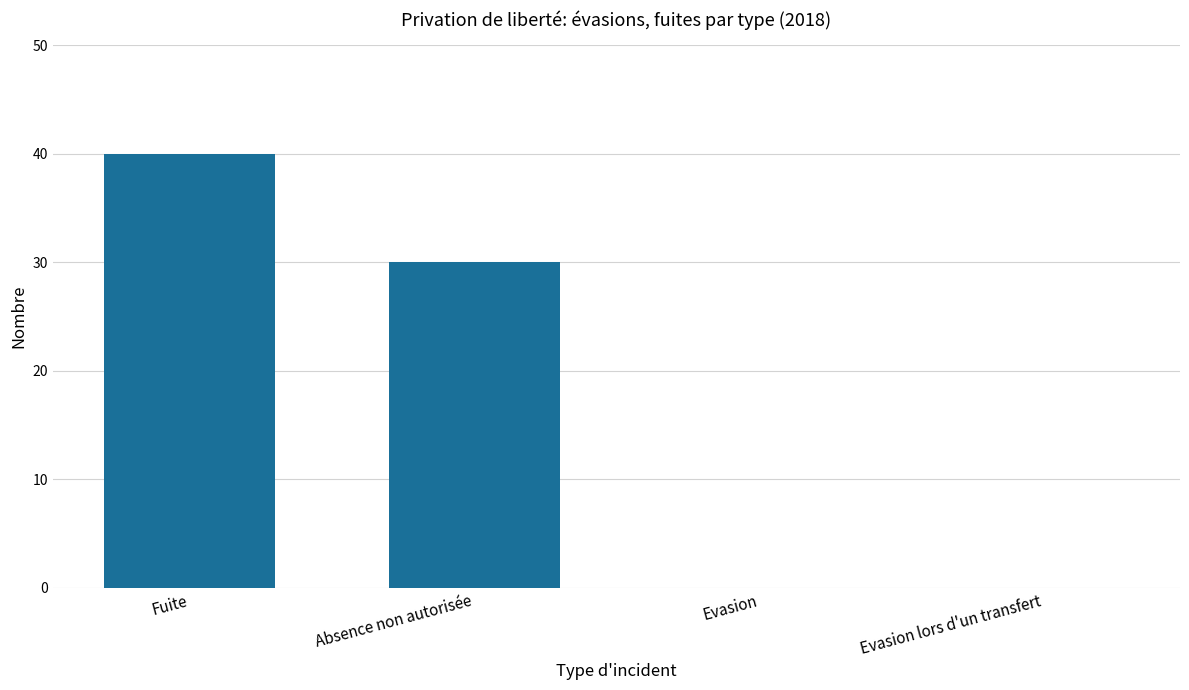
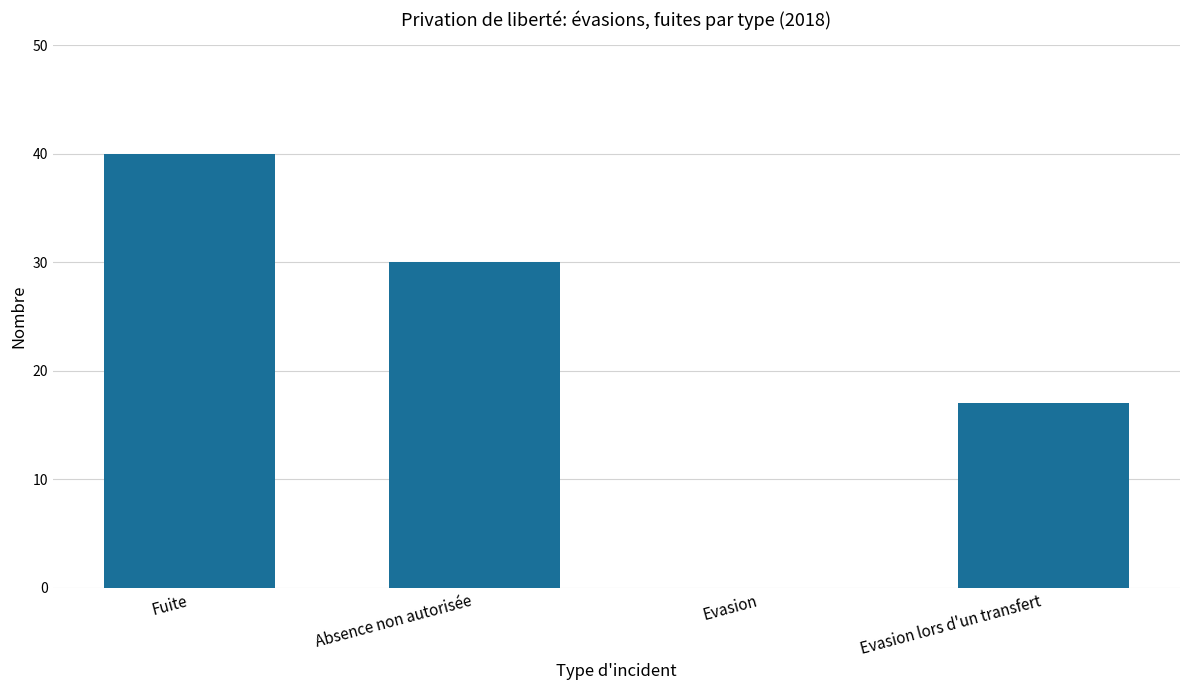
Evasion lors d'un transfert: 0 -> 17
